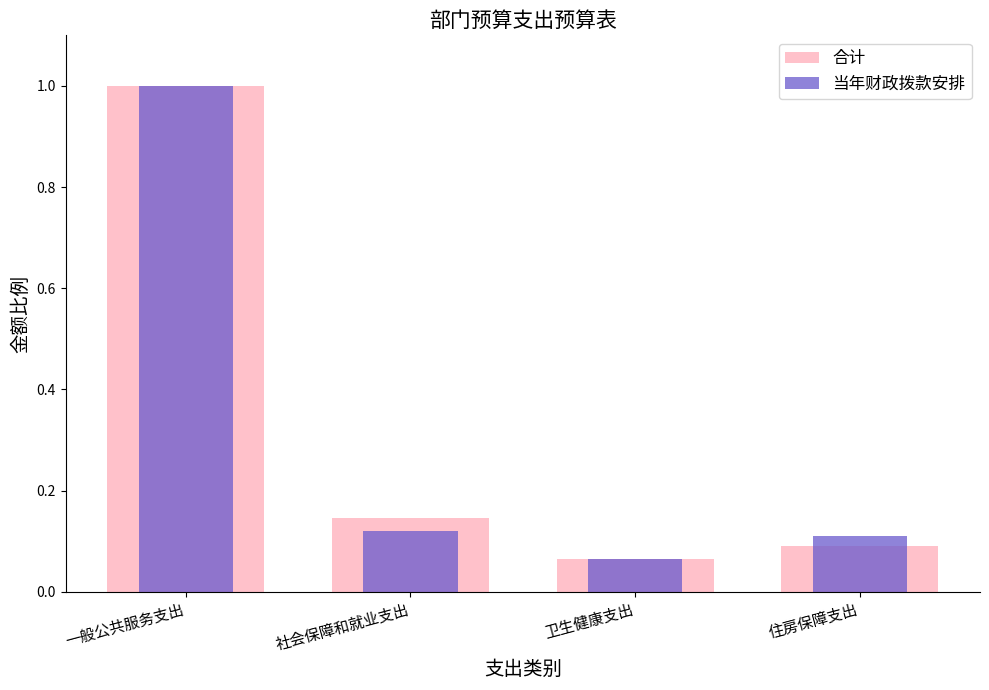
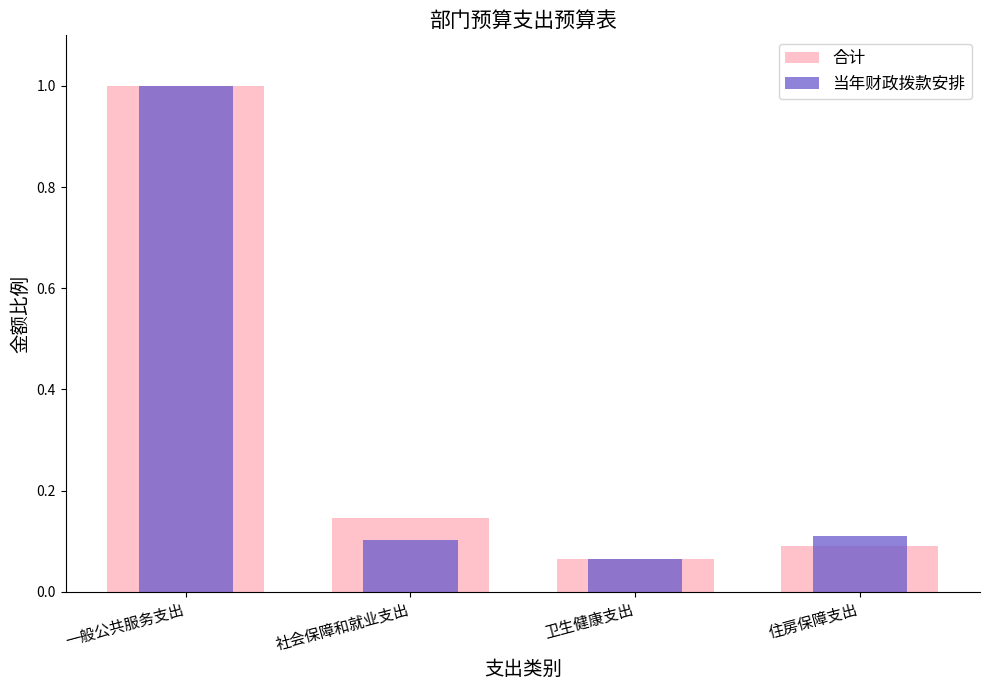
当年财政拨款安排, 社会保障和就业支出: 0.12 -> 0.10
